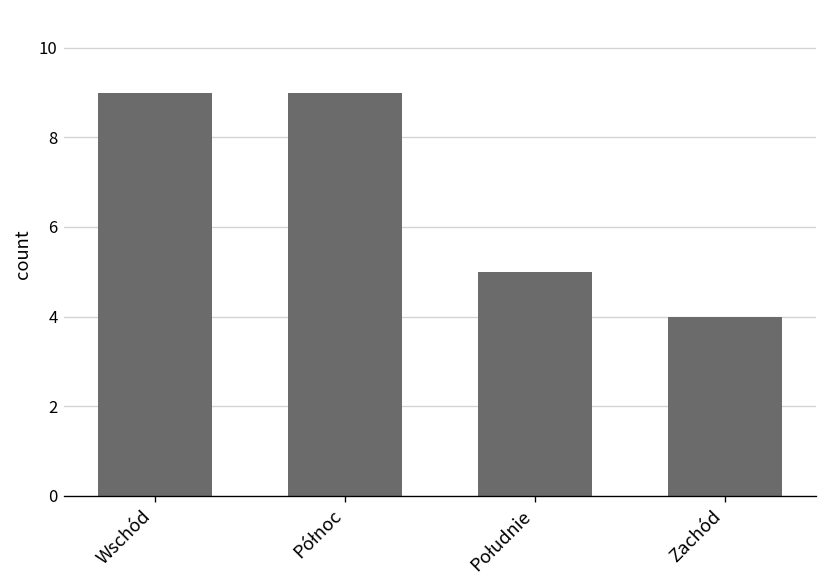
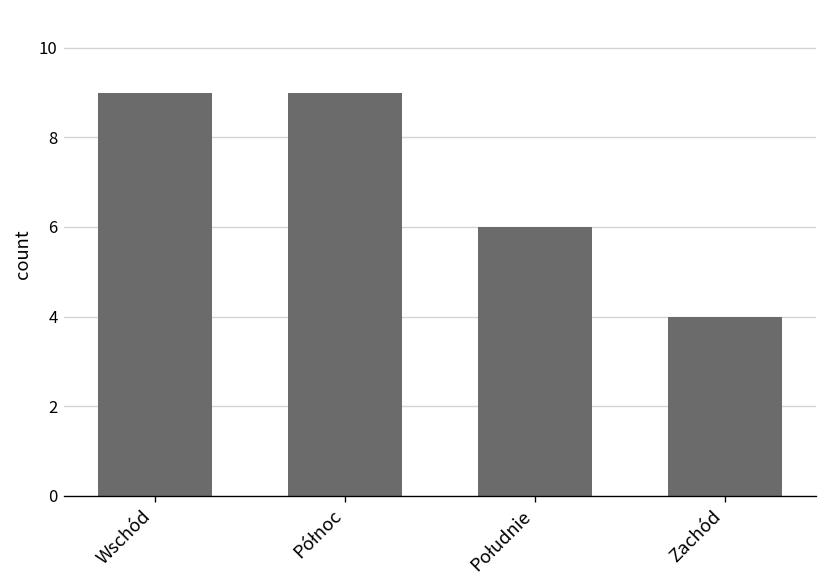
Południe: 5 -> 6
